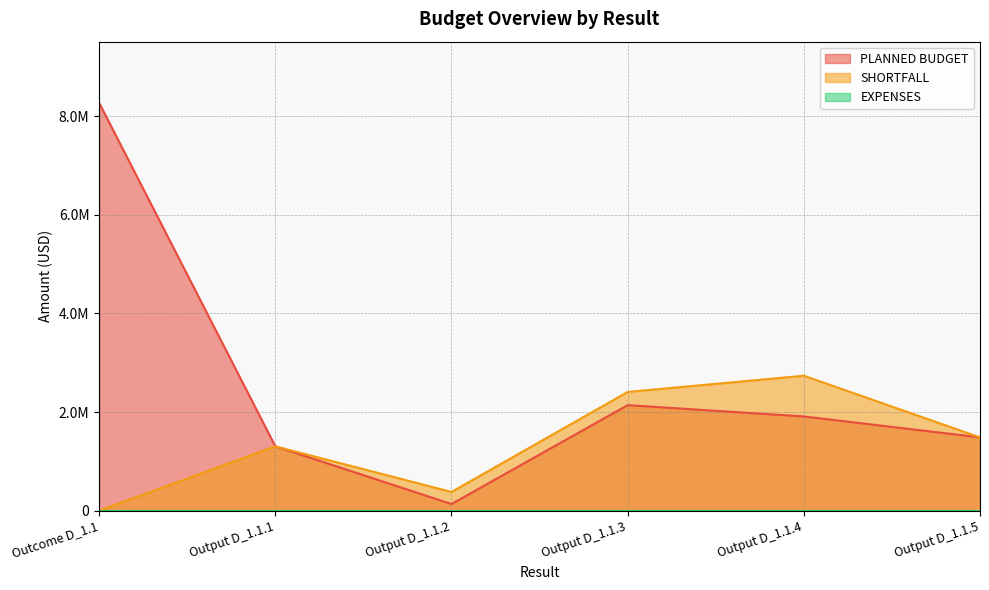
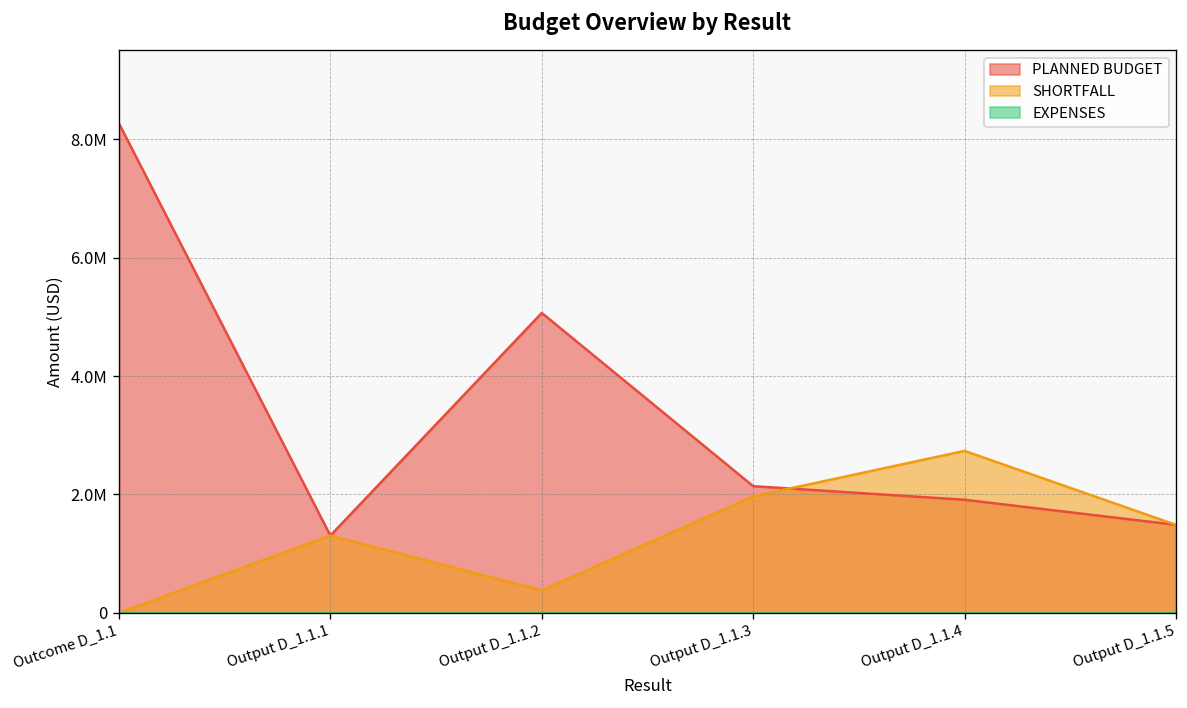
PLANNED BUDGET, Output D_1.1.2: 100000 -> 5100000
SHORTFALL, Output D_1.1.3: 2400000 -> 2000000
